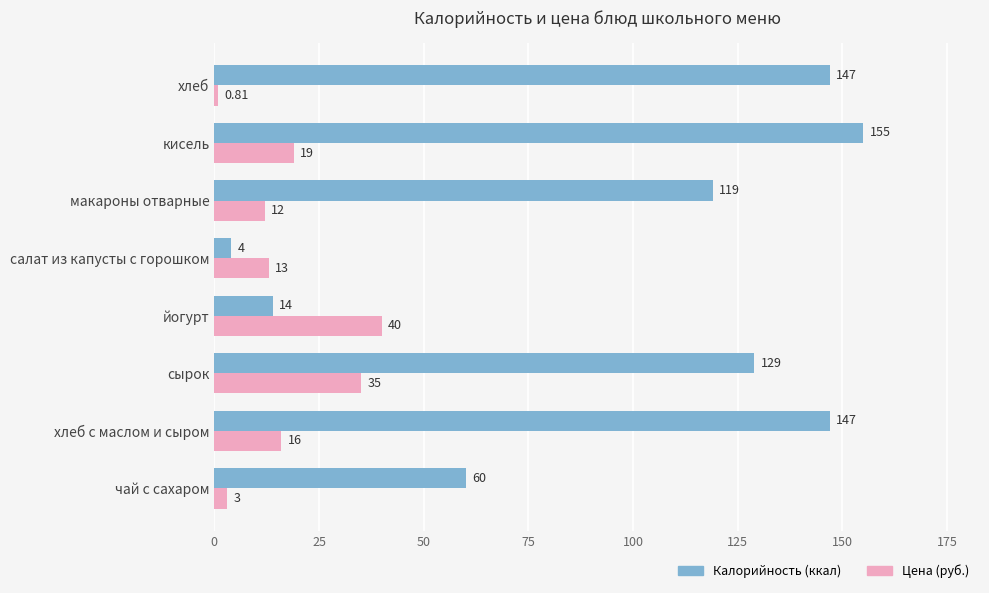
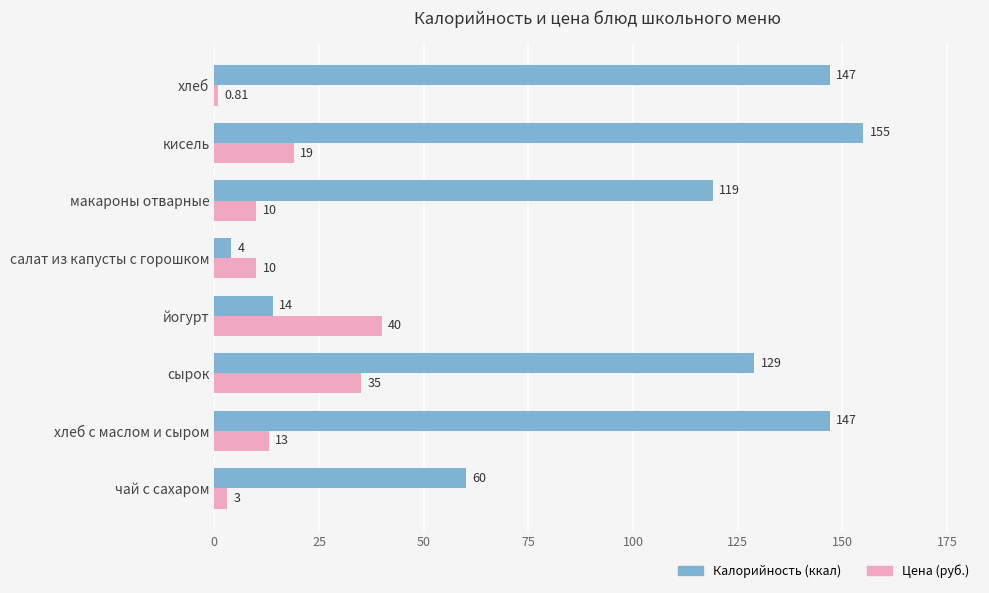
Цена (руб.), макароны отварные: 12 -> 10
Цена (руб.), салат из капусты с горошком: 13 -> 10
Цена (руб.), хлеб с маслом и сыром: 16 -> 13
